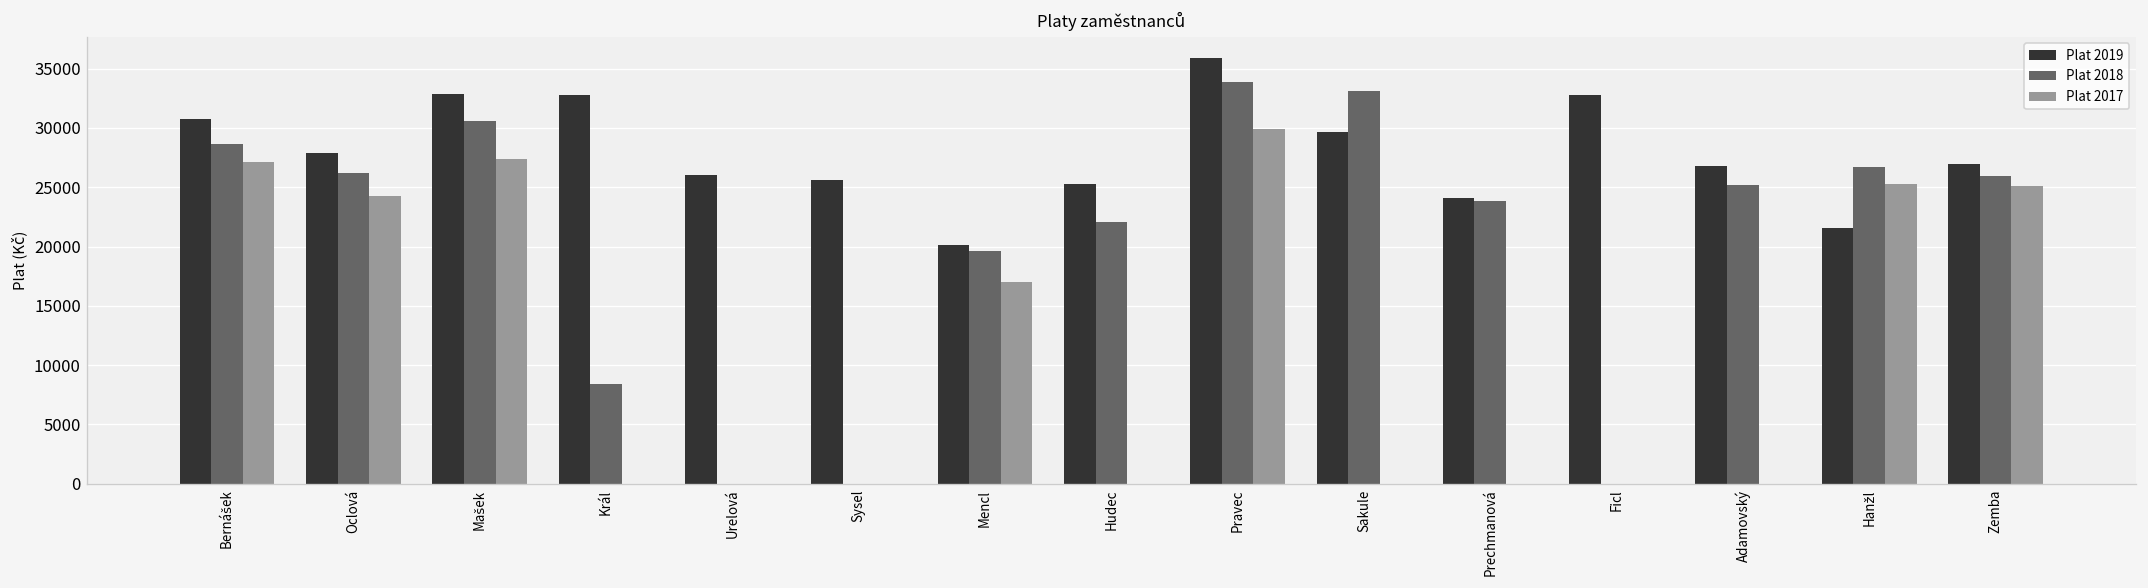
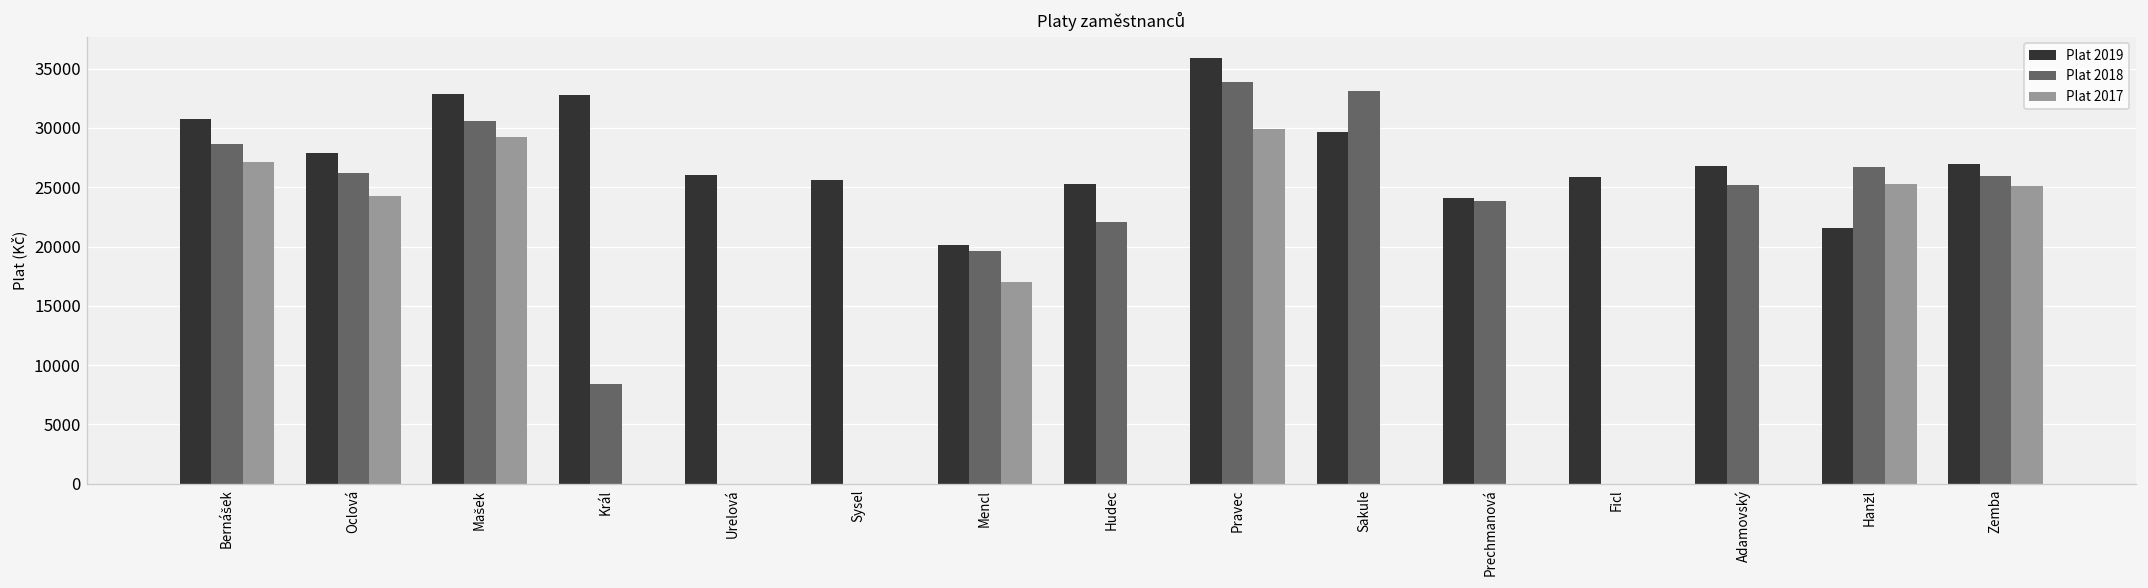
Plat 2017, Mašek: 27000 -> 29000
Plat 2019, Ficl: 33000 -> 26000
